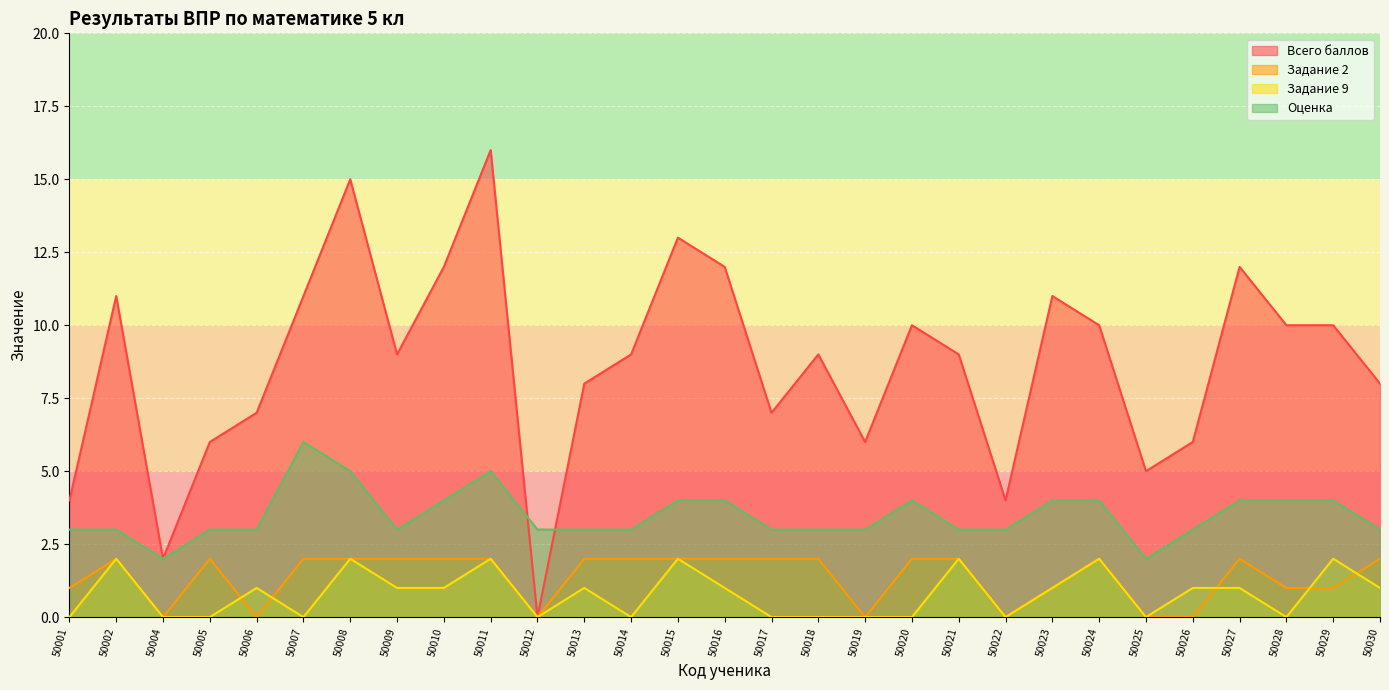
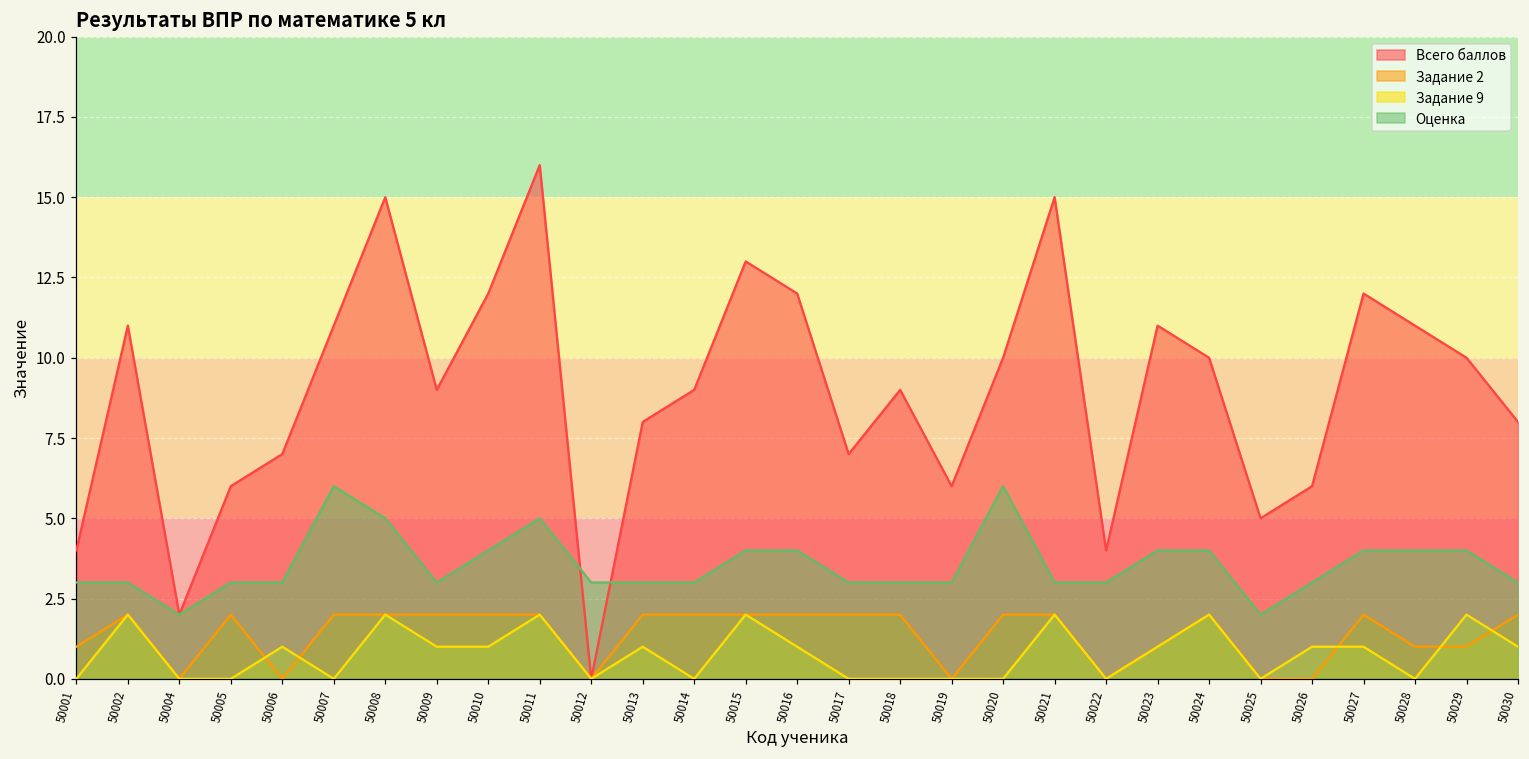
Оценка, 50020: 4 -> 6
Всего баллов, 50021: 9 -> 15
Всего баллов, 50028: 10 -> 11
